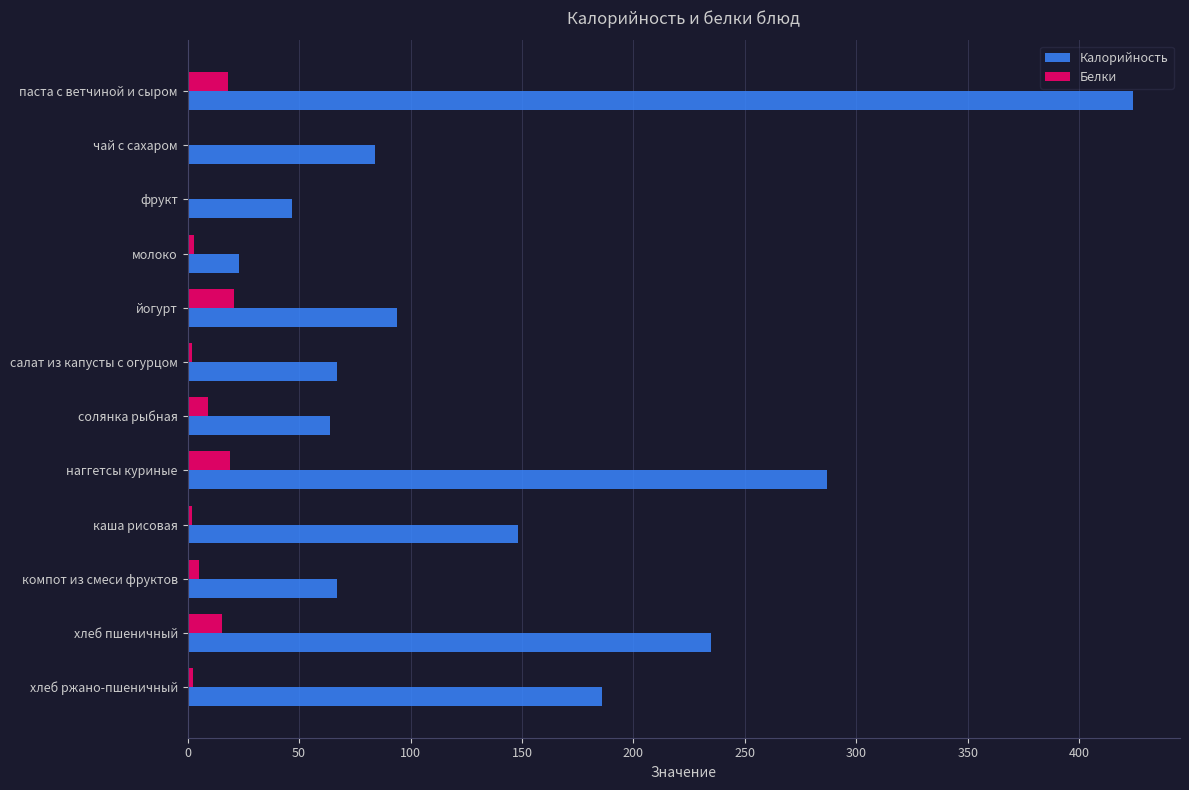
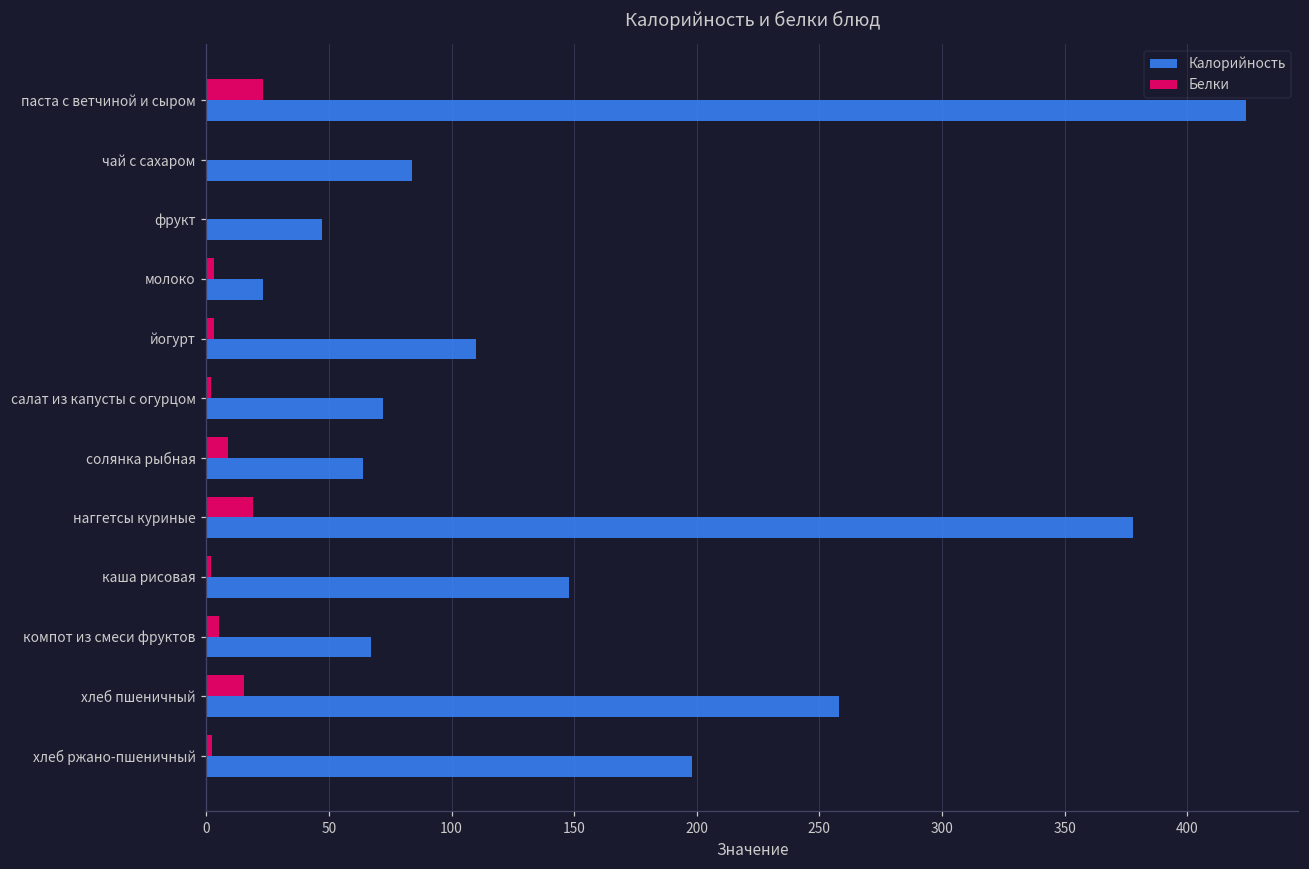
Белки, паста с ветчиной и сыром: 18 -> 23
Белки, йогурт: 21 -> 3
Калорийность, йогурт: 94 -> 110
Калорийность, салат из капусты с огурцом: 67 -> 72
Калорийность, наггетсы куриные: 287 -> 378
Калорийность, хлеб пшеничный: 235 -> 258
Калорийность, хлеб ржано-пшеничный: 186 -> 198
